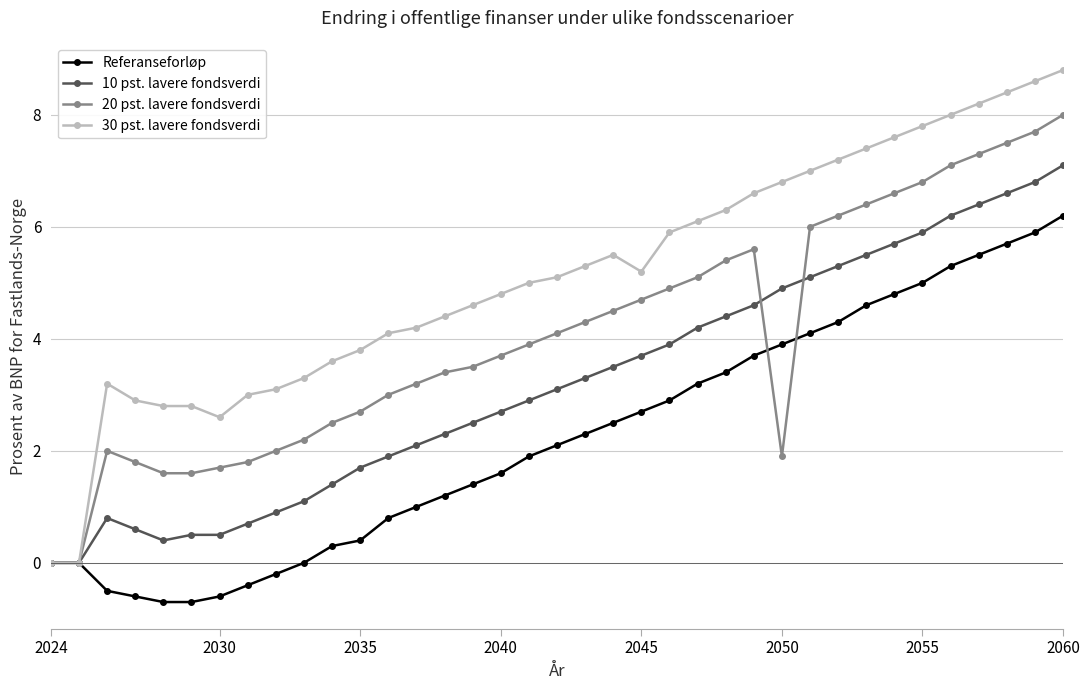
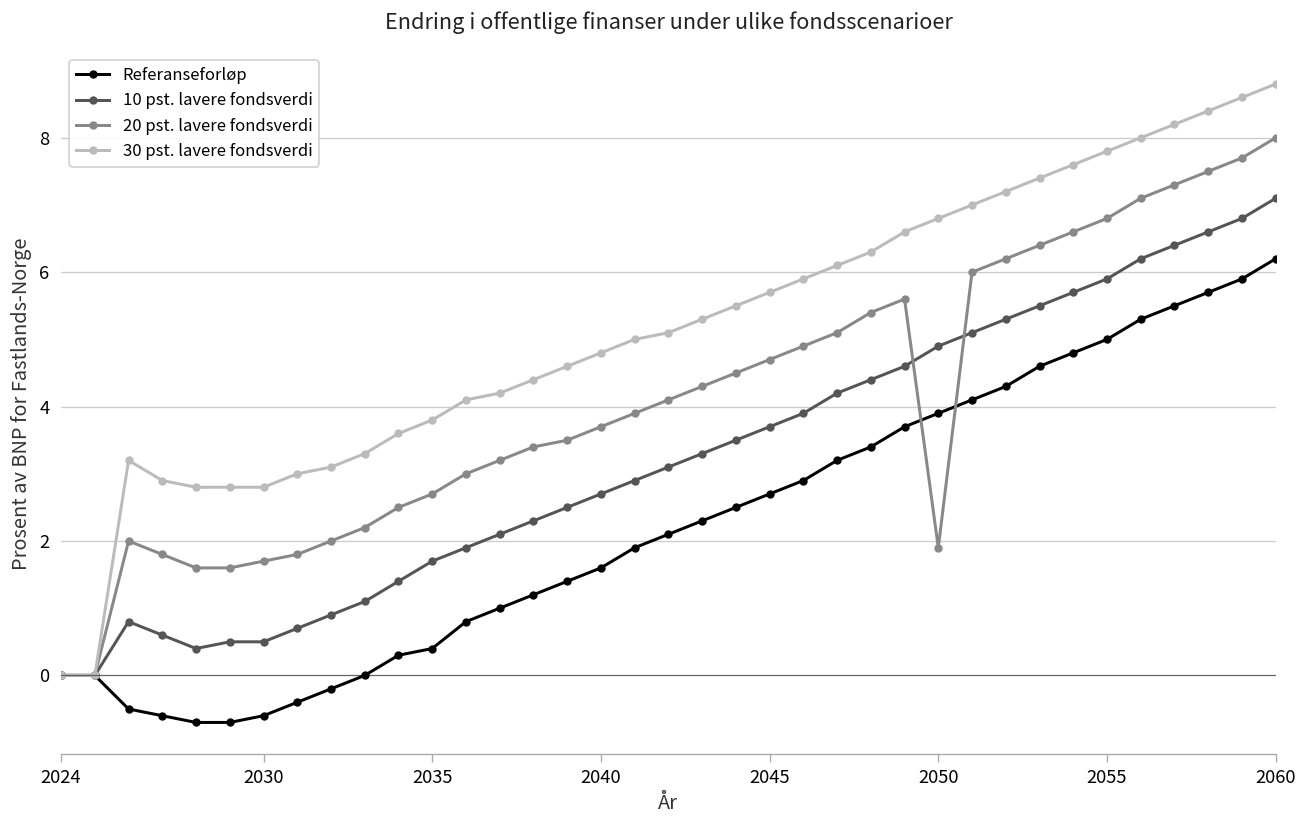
30 pst. lavere fondsverdi, 2030: 2.6 -> 2.8
30 pst. lavere fondsverdi, 2045: 5.2 -> 5.7
